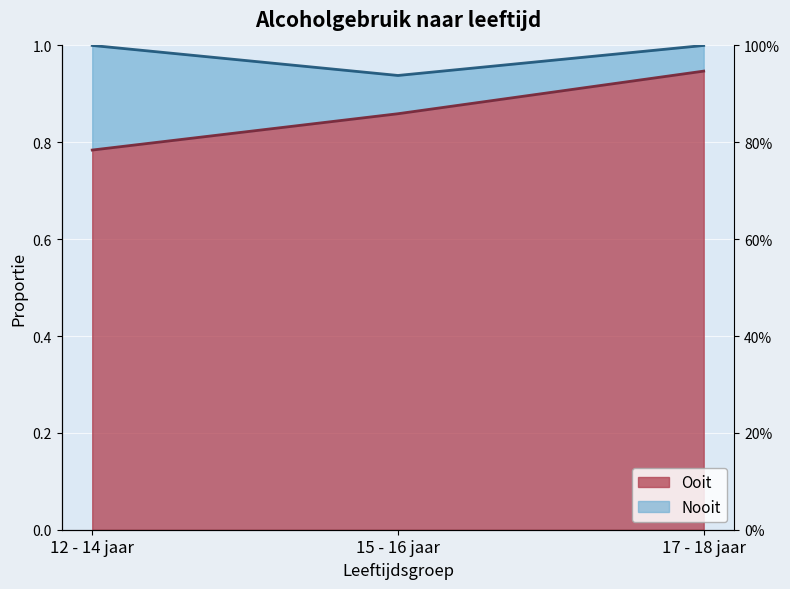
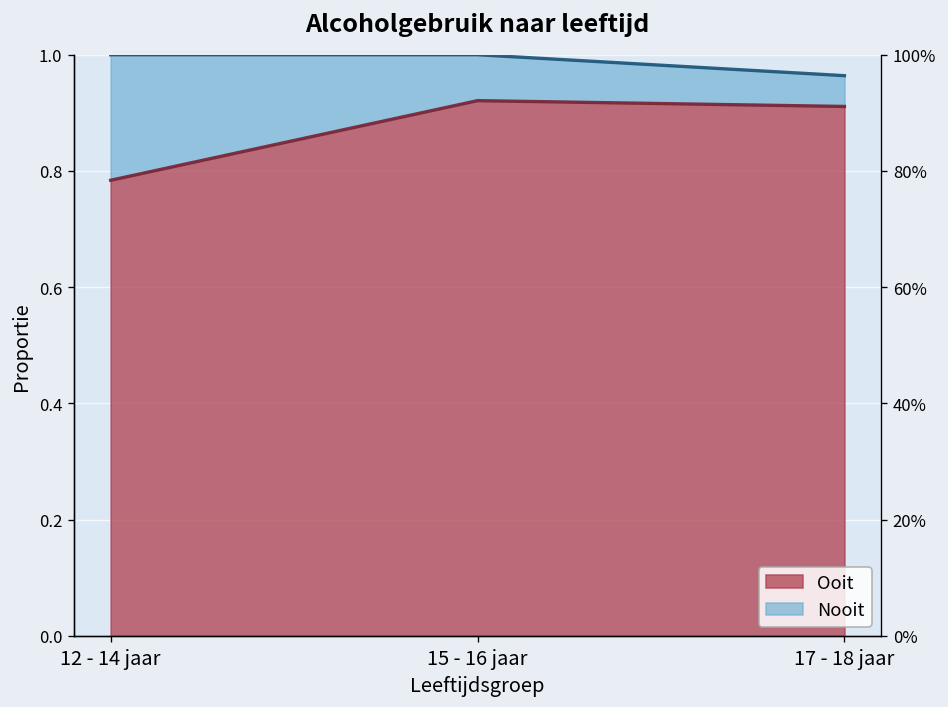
Ooit, 15 - 16 jaar: 0.86 -> 0.92
Ooit, 17 - 18 jaar: 0.95 -> 0.91
